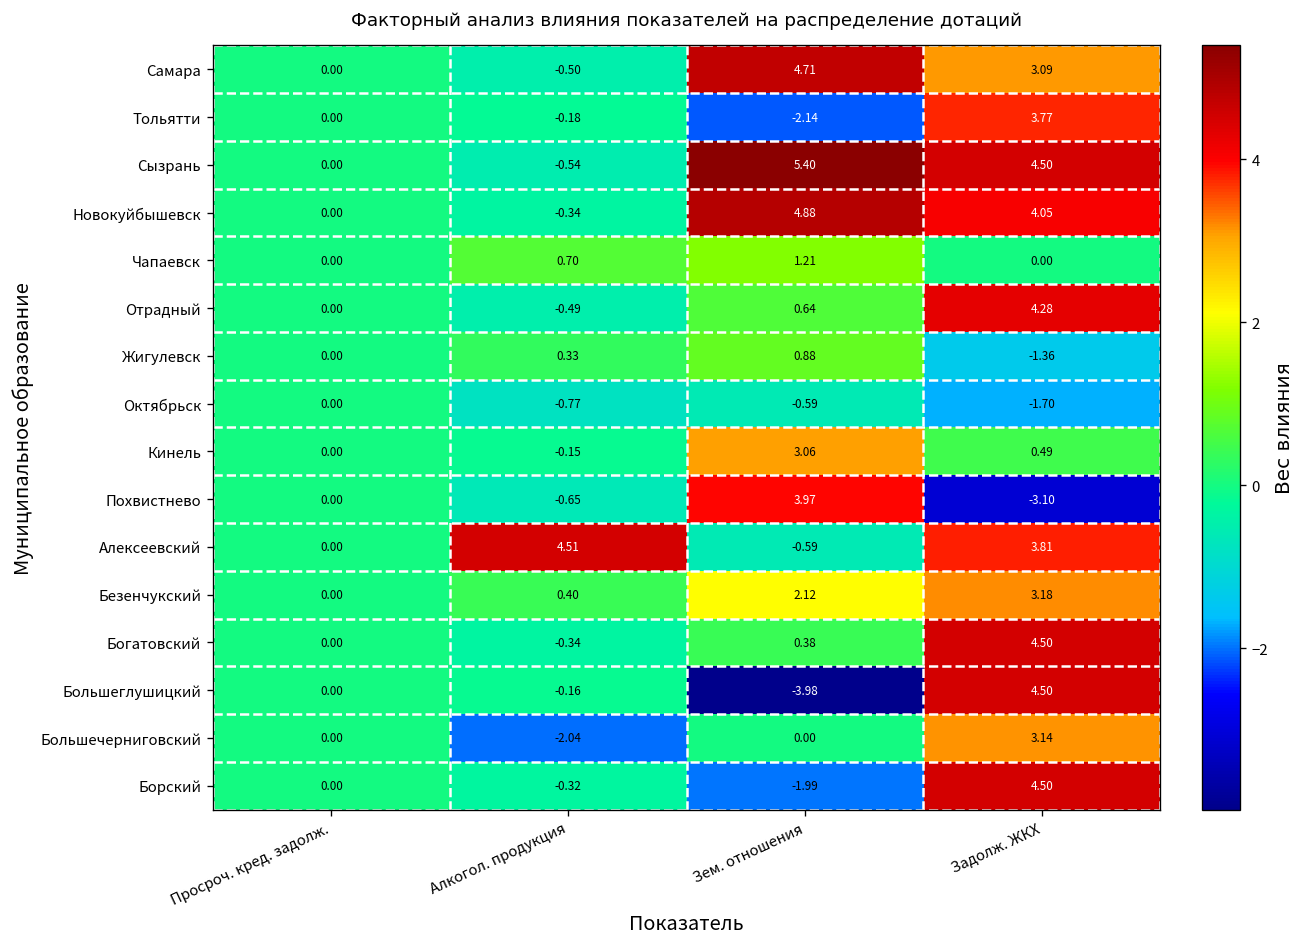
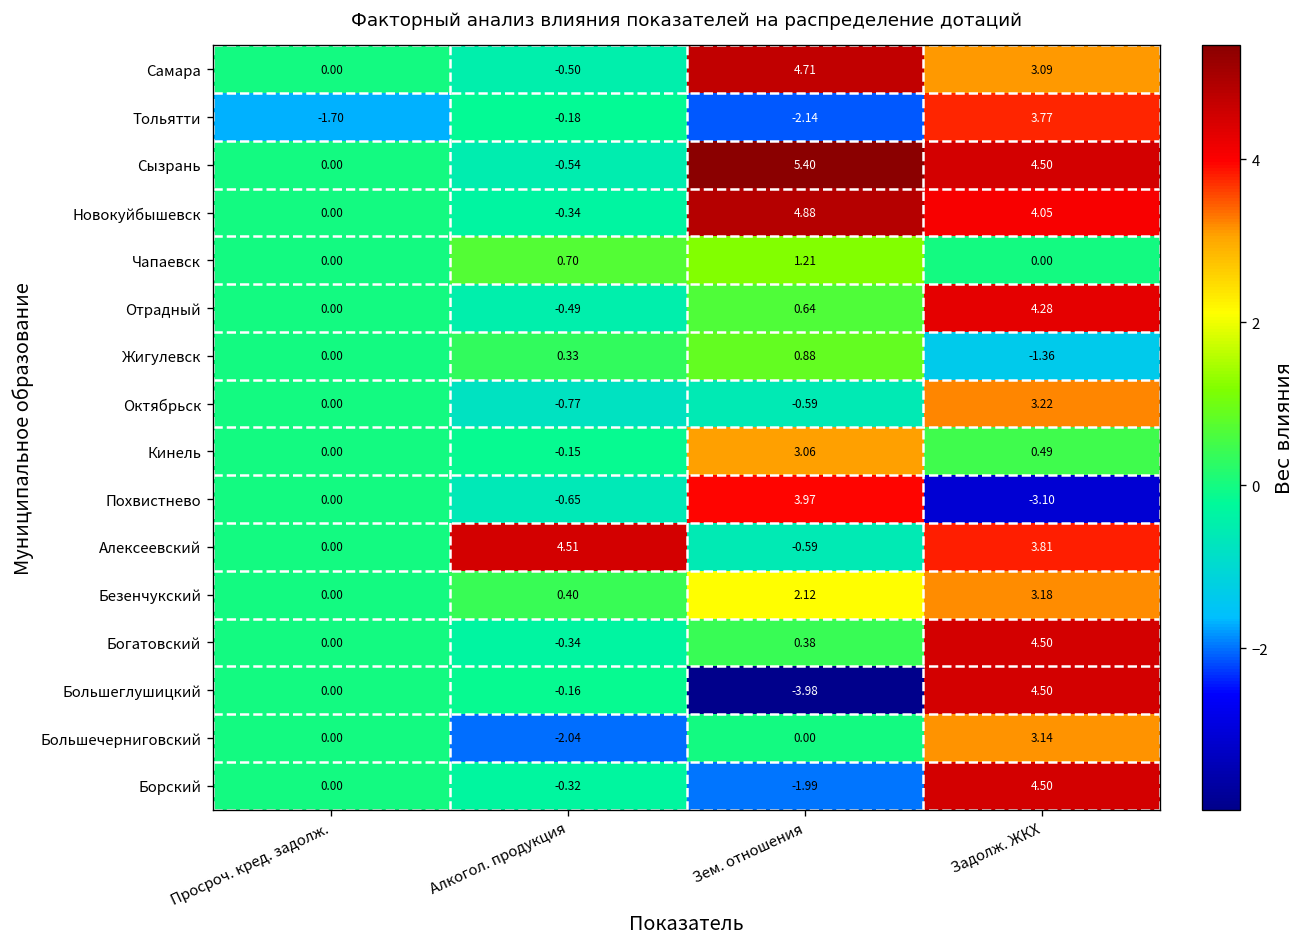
Тольятти, Просроч. кред. задолж.: 0.00 -> -1.70
Октябрьск, Задолж. ЖКХ: -1.70 -> 3.22
